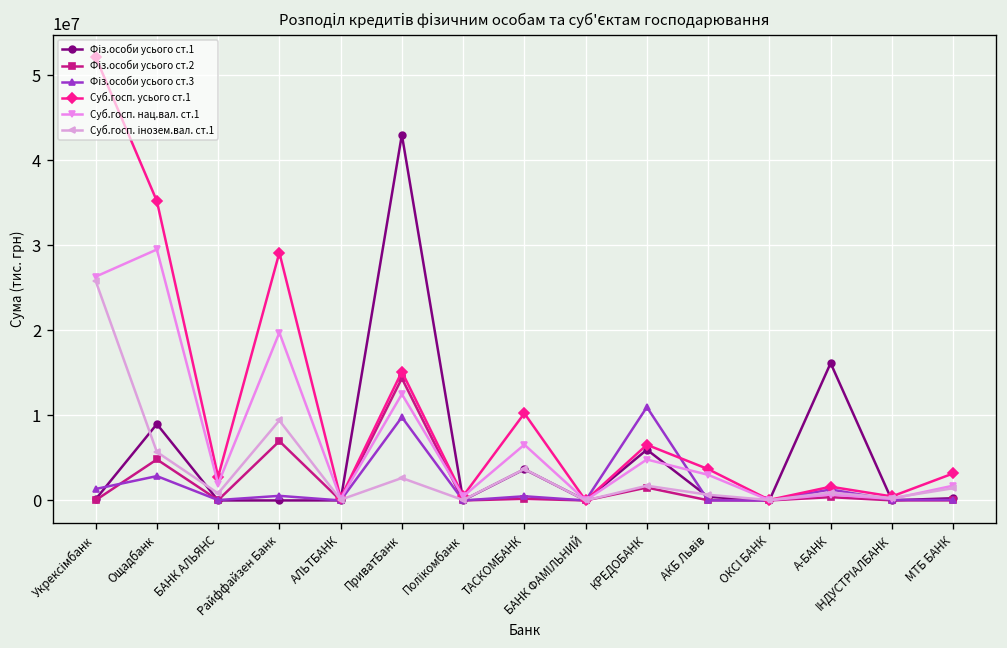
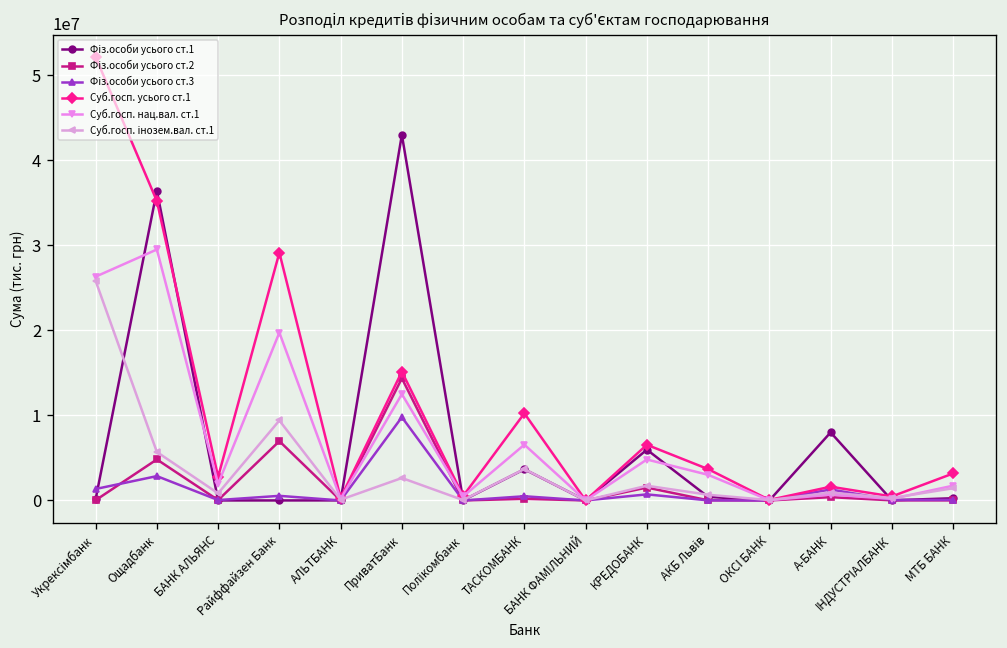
Фіз.особи усього ст.1, Ощадбанк: 9000000 -> 36000000
Фіз.особи усього ст.3, КРЕДОБАНК: 11000000 -> 1000000
Фіз.особи усього ст.1, А-БАНК: 16000000 -> 8000000
